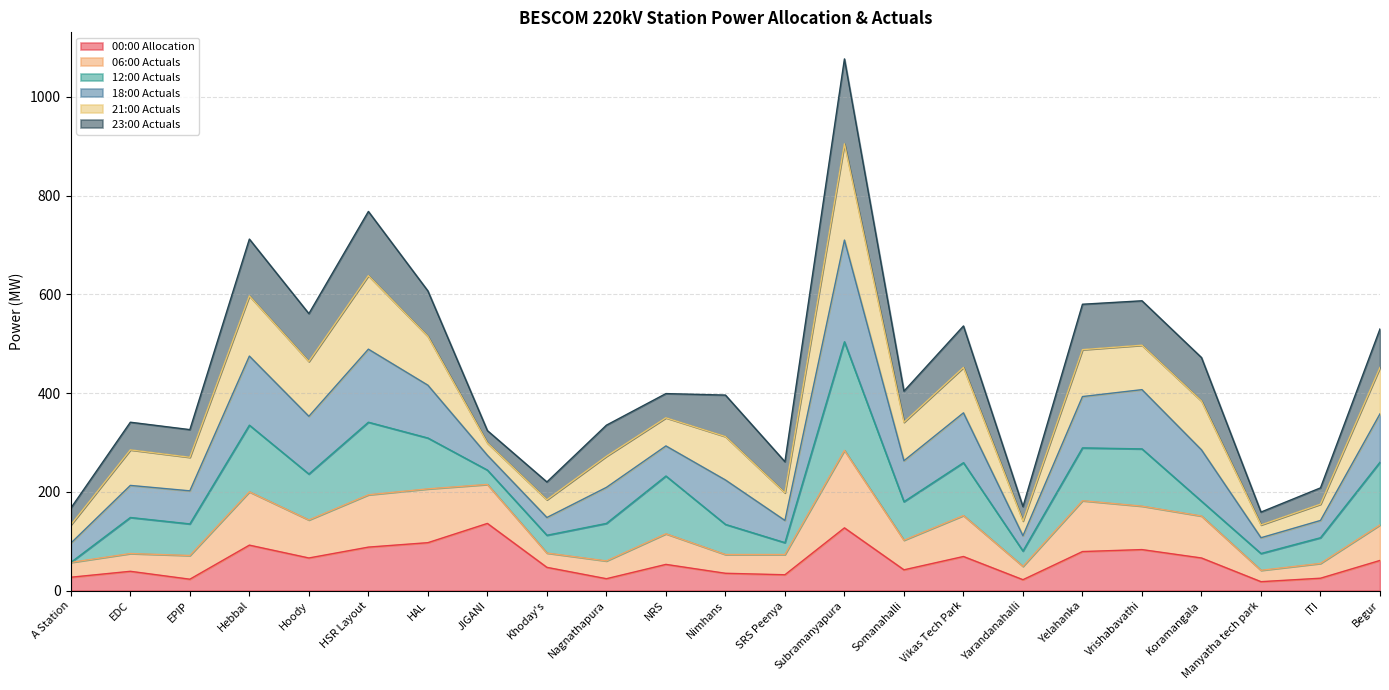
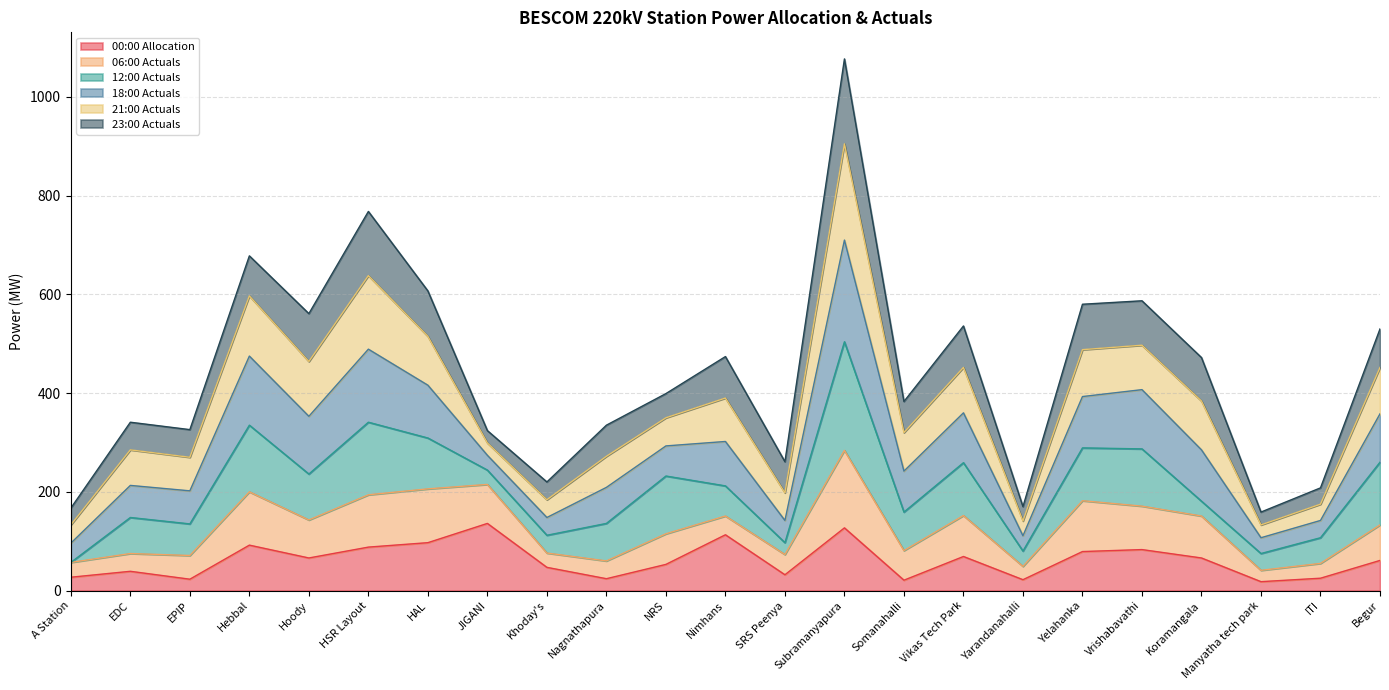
23:00 Actuals, Hebbal: 120 -> 80
00:00 Allocation, Nimhans: 40 -> 110
00:00 Allocation, Somanahalli: 40 -> 20
